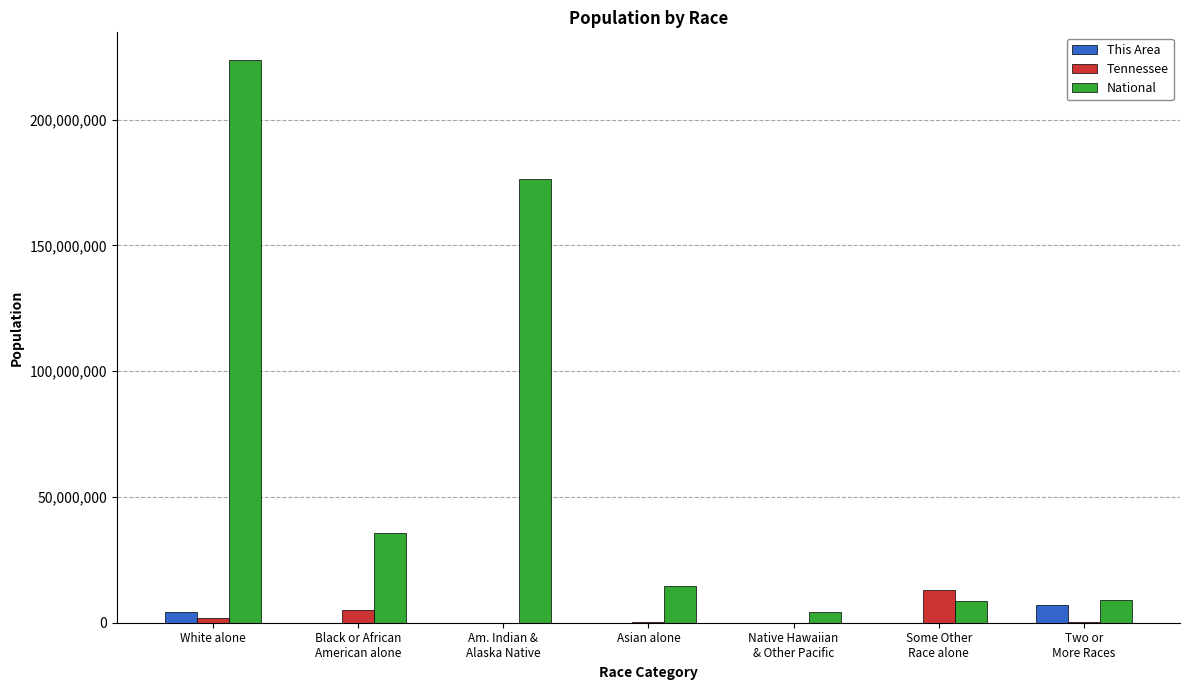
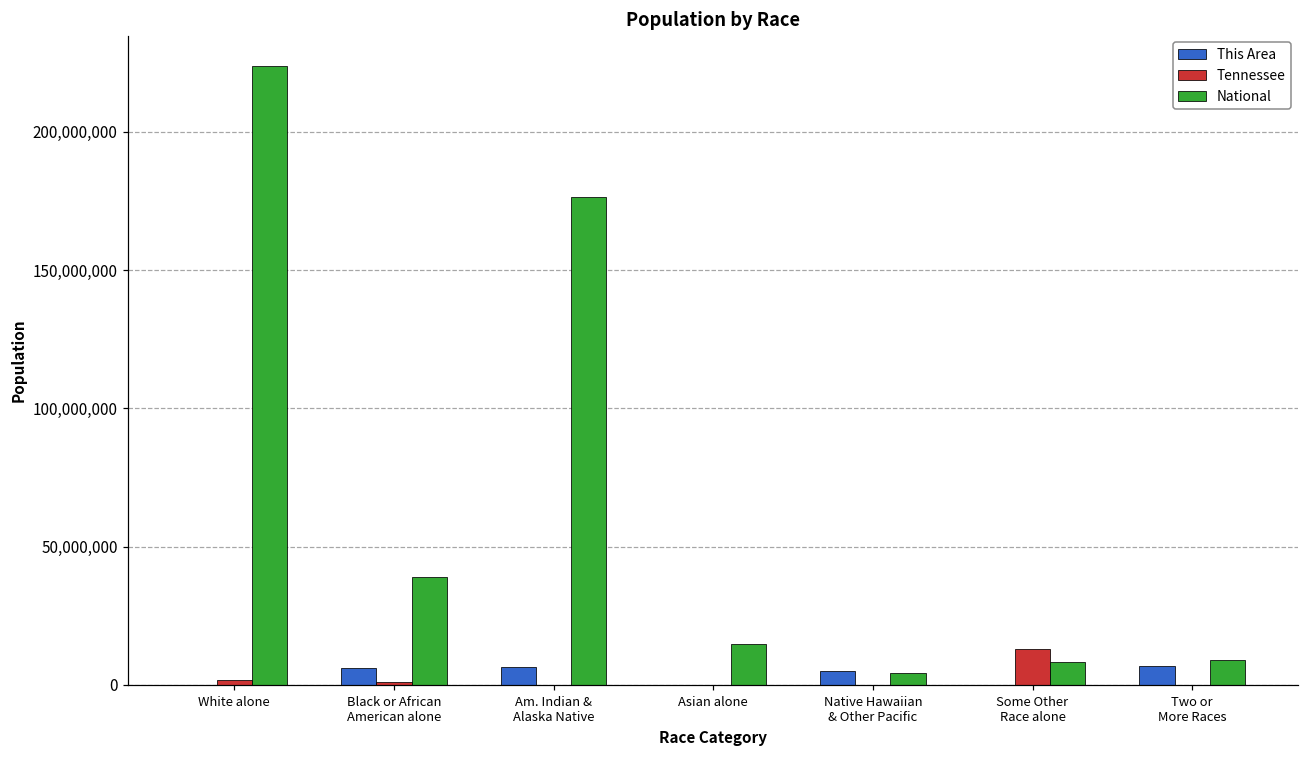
This Area, White alone: 4,000,000 -> 0
This Area, Black or African American alone: 0 -> 6,000,000
Tennessee, Black or African American alone: 5,000,000 -> 1,000,000
National, Black or African American alone: 36,000,000 -> 39,000,000
This Area, Am. Indian & Alaska Native: 0 -> 6,000,000
This Area, Native Hawaiian & Other Pacific: 0 -> 5,000,000
